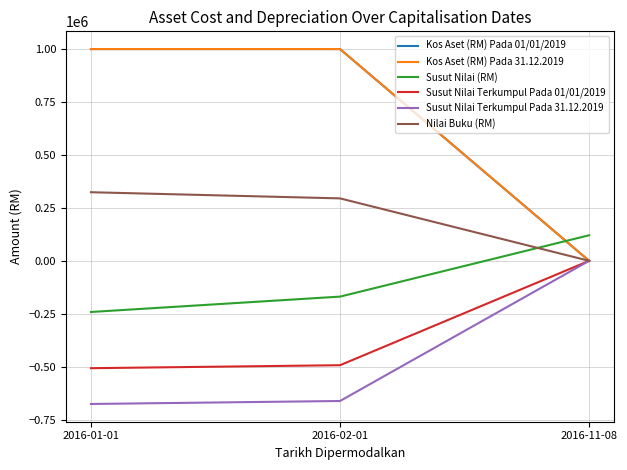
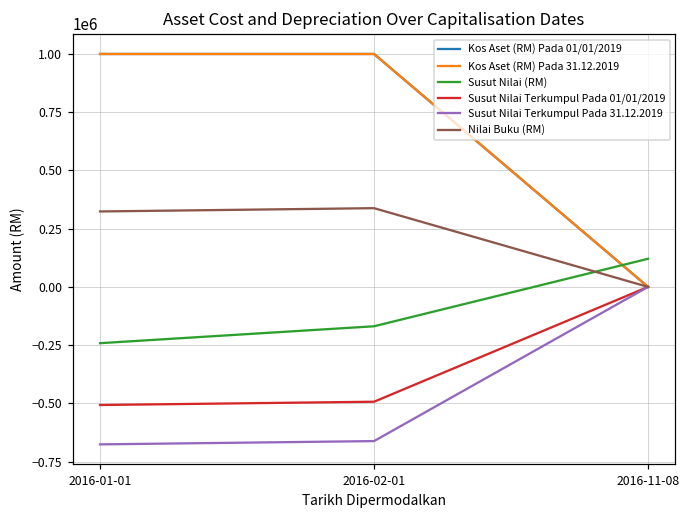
Nilai Buku (RM), 2016-02-01: 290000 -> 340000
